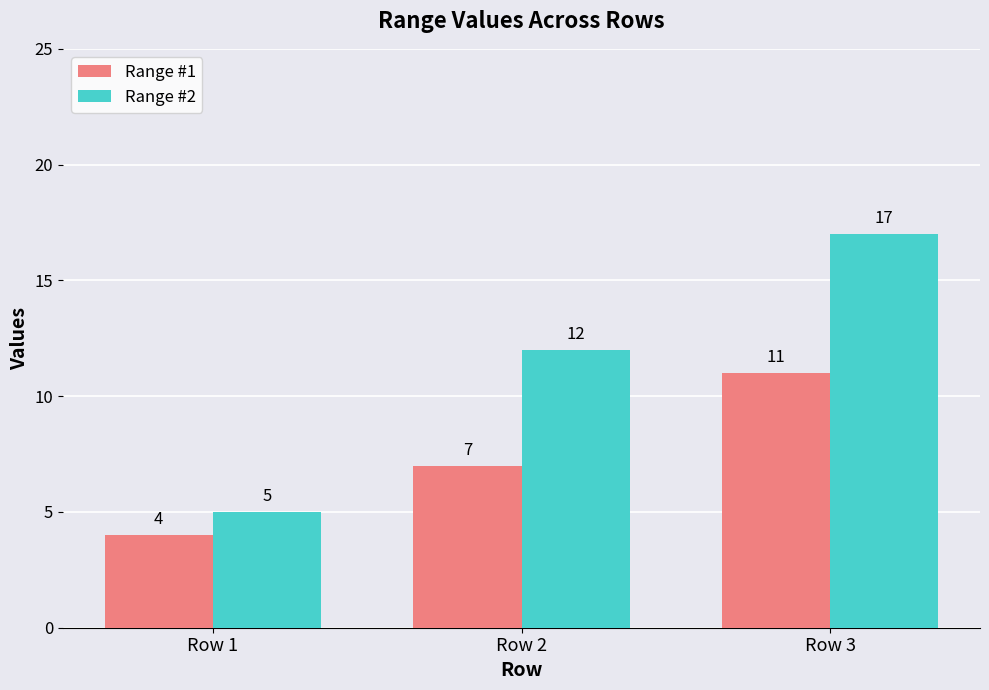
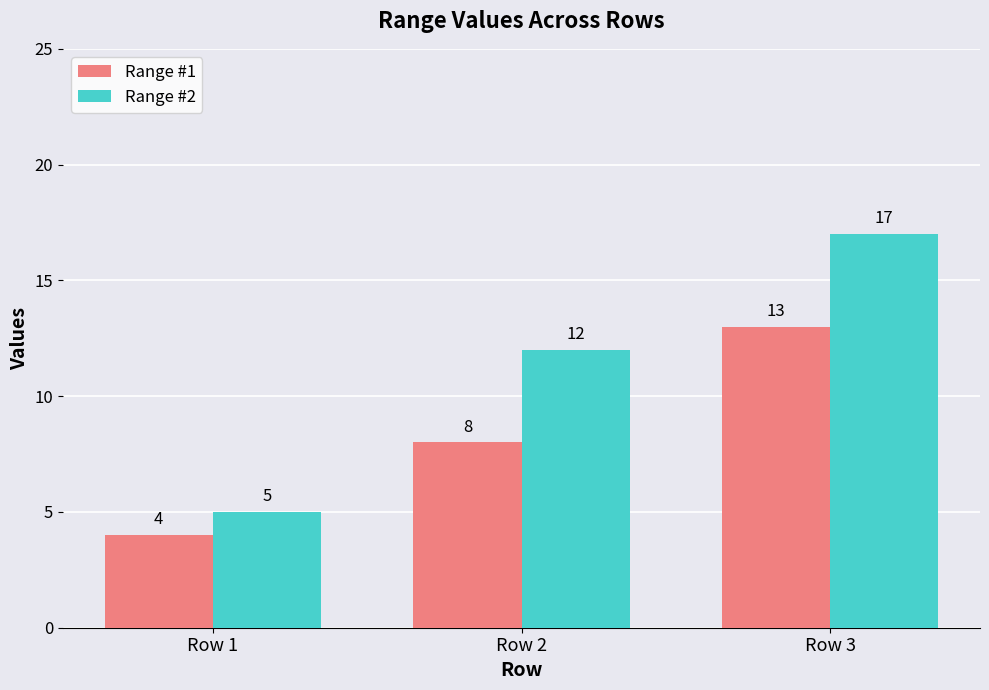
Range #1, Row 2: 7 -> 8
Range #1, Row 3: 11 -> 13
